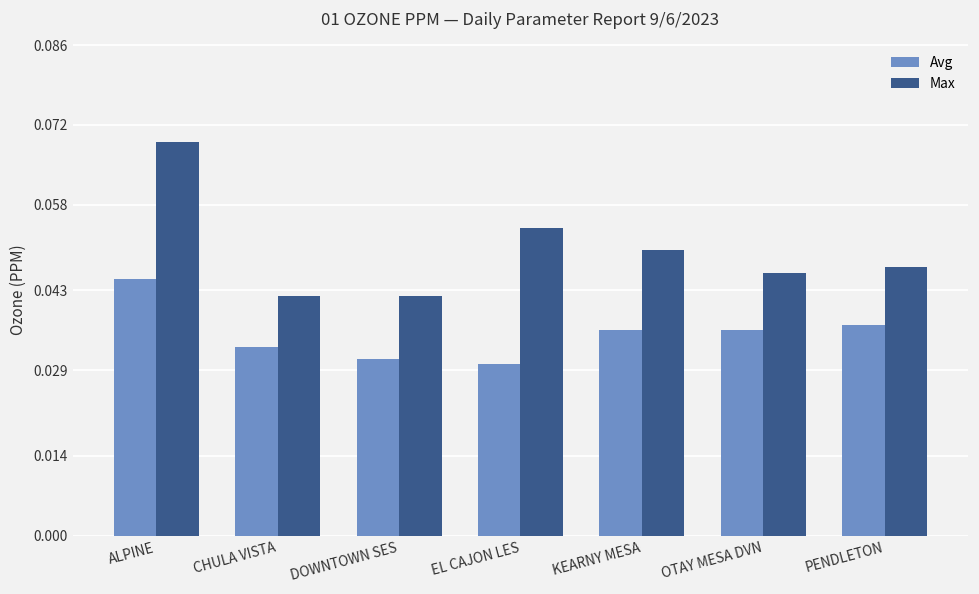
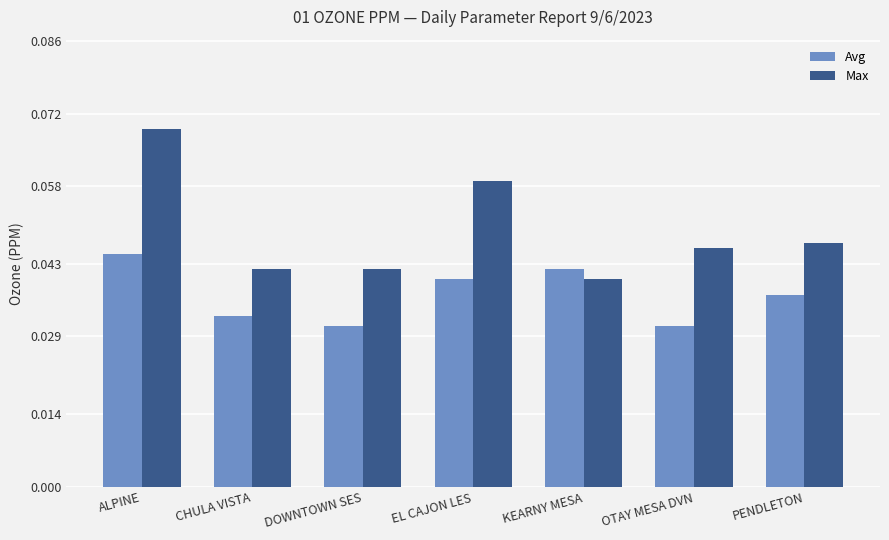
Avg, EL CAJON LES: 0.03 -> 0.04
Max, EL CAJON LES: 0.054 -> 0.059
Avg, KEARNY MESA: 0.036 -> 0.042
Max, KEARNY MESA: 0.05 -> 0.04
Avg, OTAY MESA DVN: 0.036 -> 0.031
